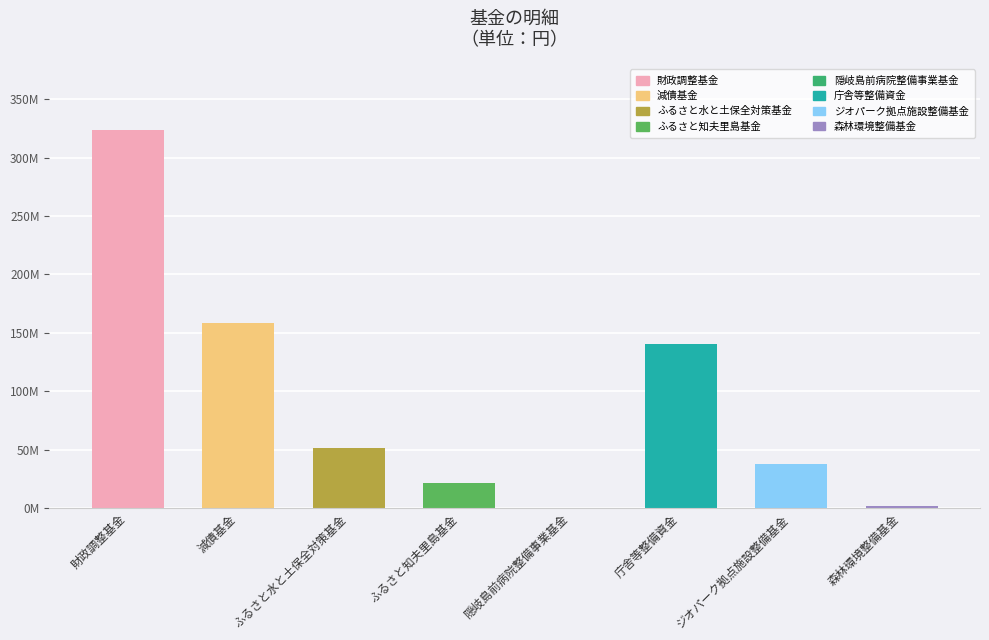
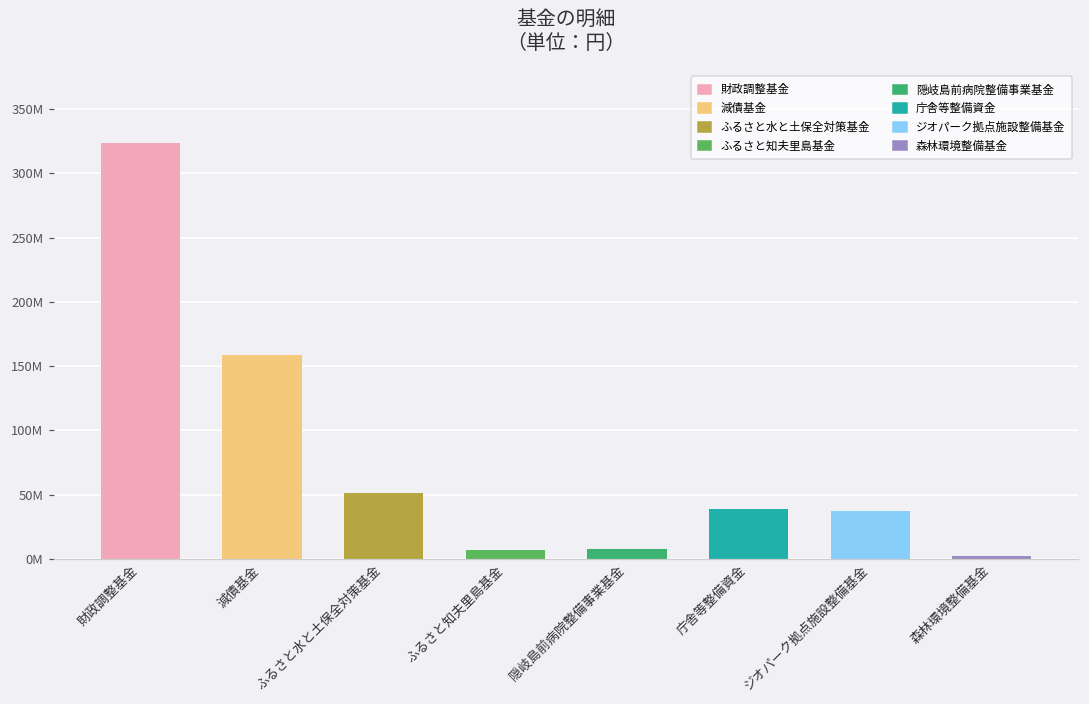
ふるさと知夫里島基金: 22000000 -> 7000000
隠岐島前病院整備事業基金: 0 -> 7000000
庁舎等整備資金: 140000000 -> 39000000
